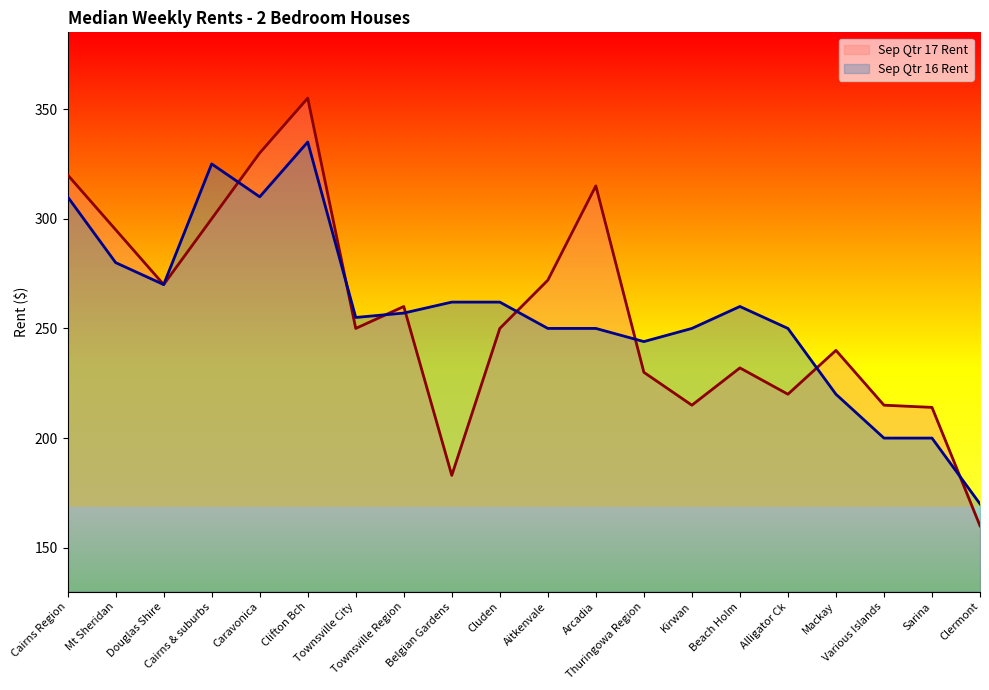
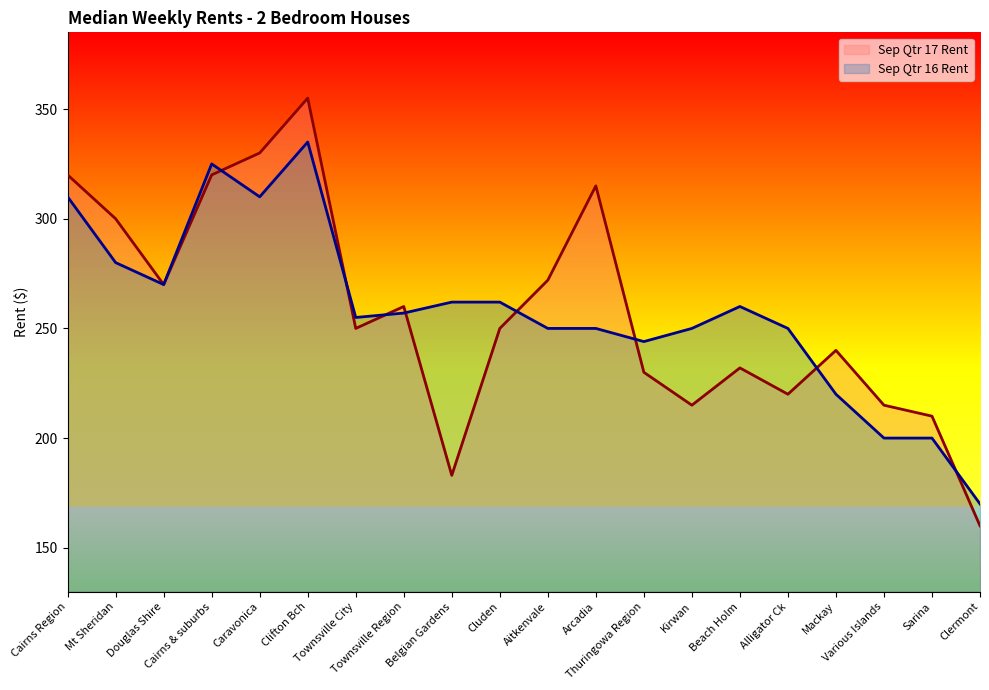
Sep Qtr 17 Rent, Mt Sheridan: 295 -> 300
Sep Qtr 17 Rent, Cairns & suburbs: 300 -> 320
Sep Qtr 17 Rent, Sarina: 214 -> 210
